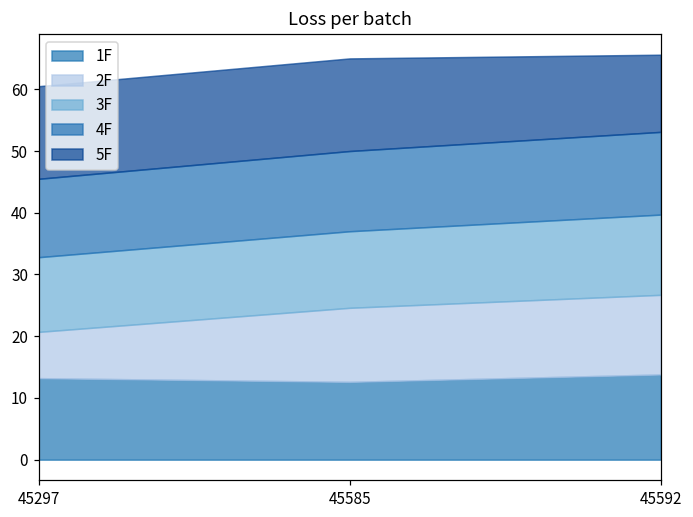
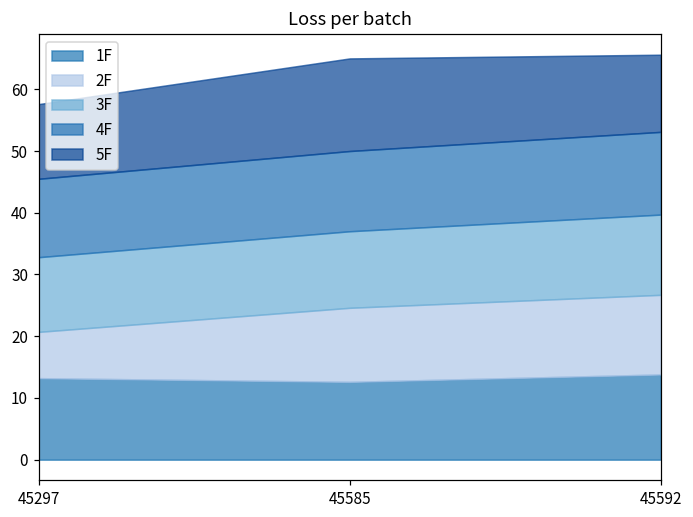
5F, 45297: 15 -> 12
